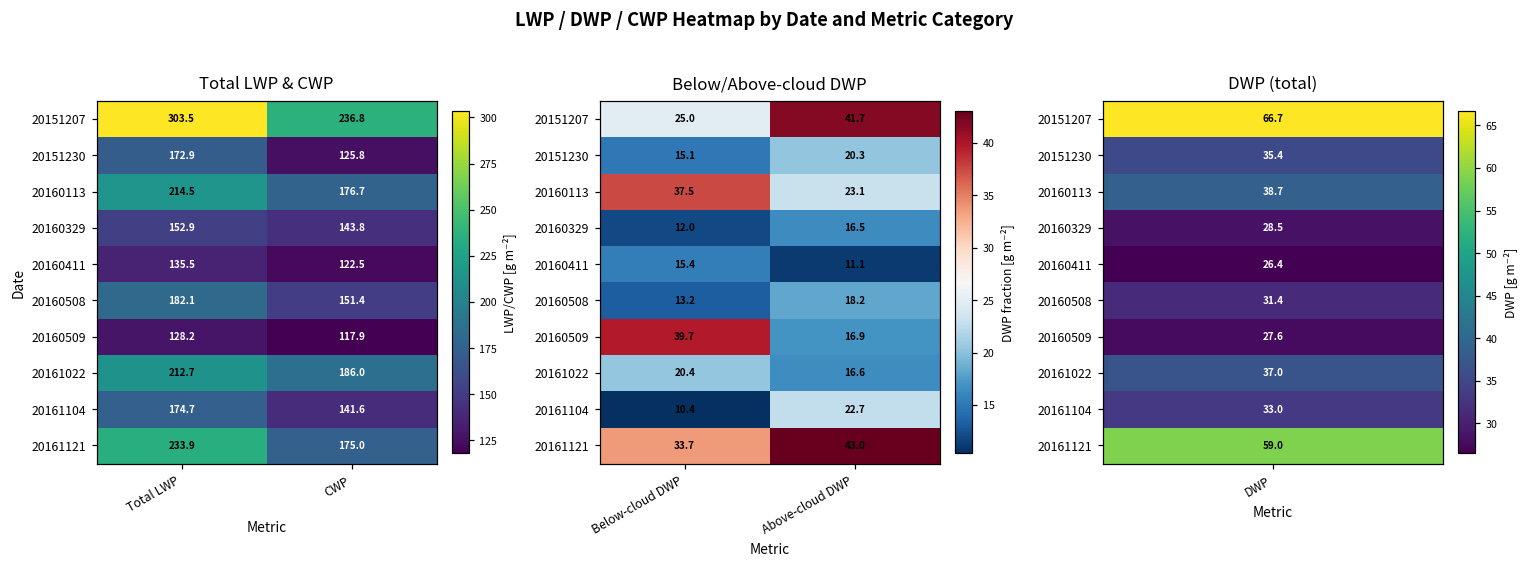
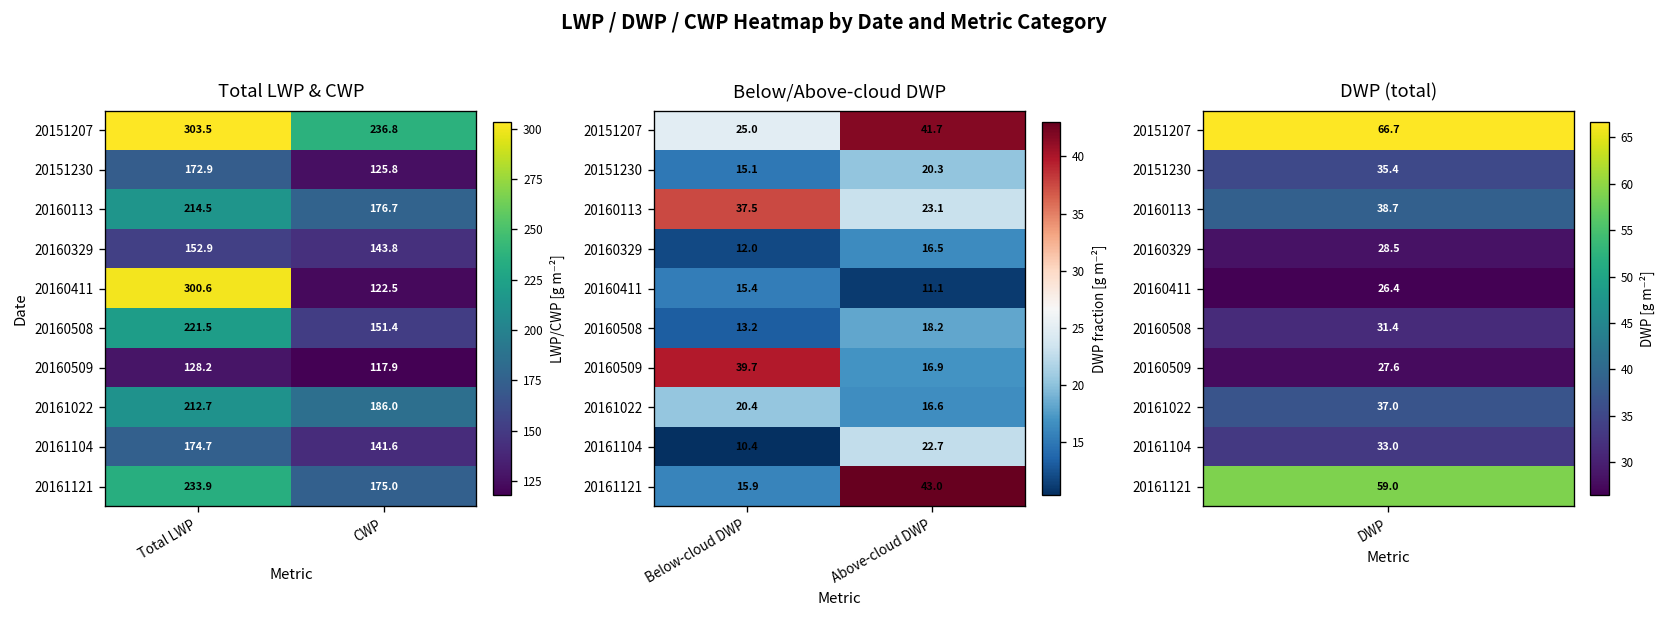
Total LWP & CWP, 20160411, Total LWP: 135.5 -> 300.6
Total LWP & CWP, 20160508, Total LWP: 182.1 -> 221.5
Below/Above-cloud DWP, 20161121, Below-cloud DWP: 33.7 -> 15.9
